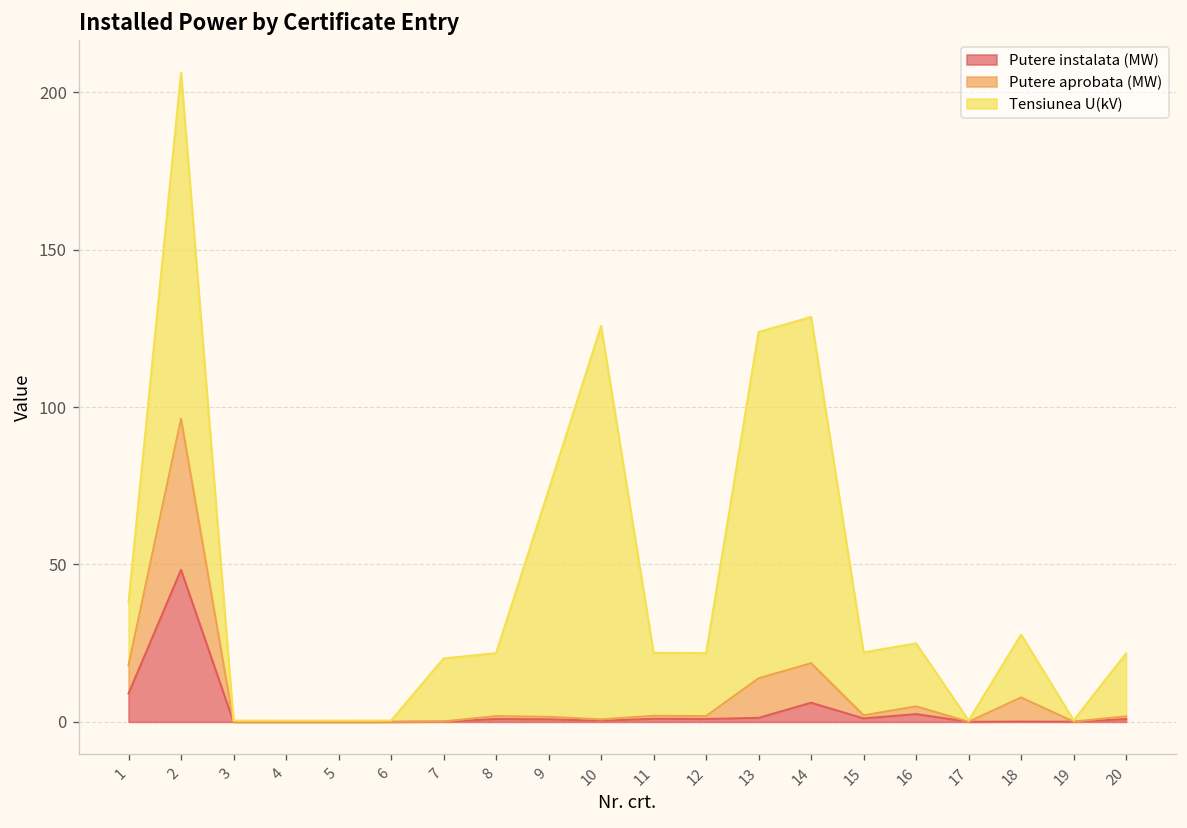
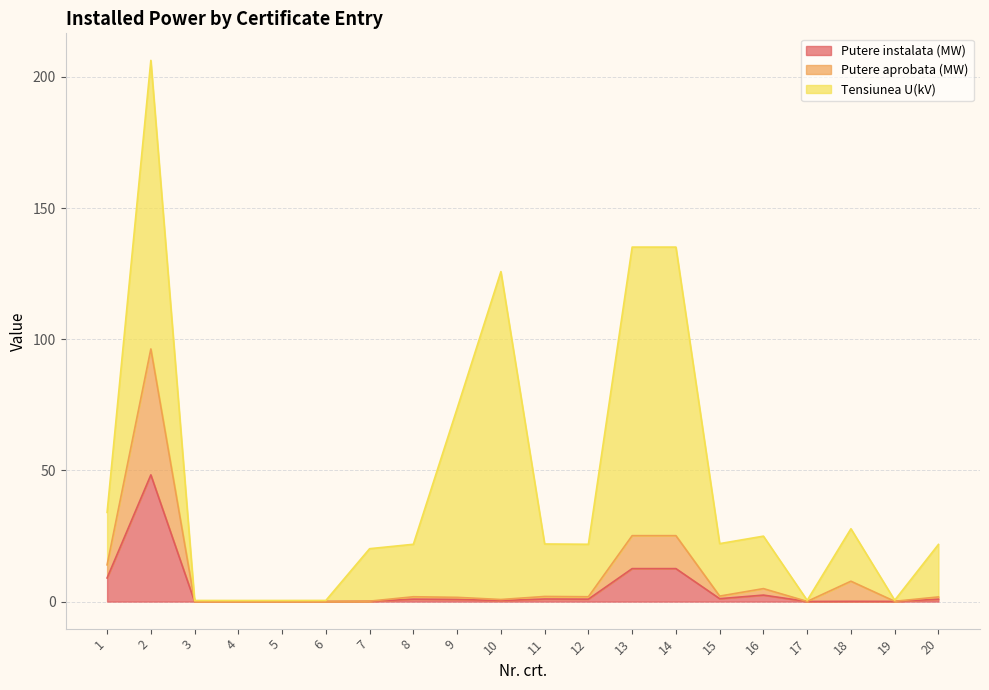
Putere aprobata (MW), 1: 9 -> 5
Putere instalata (MW), 13: 1 -> 13
Putere instalata (MW), 14: 6 -> 13
